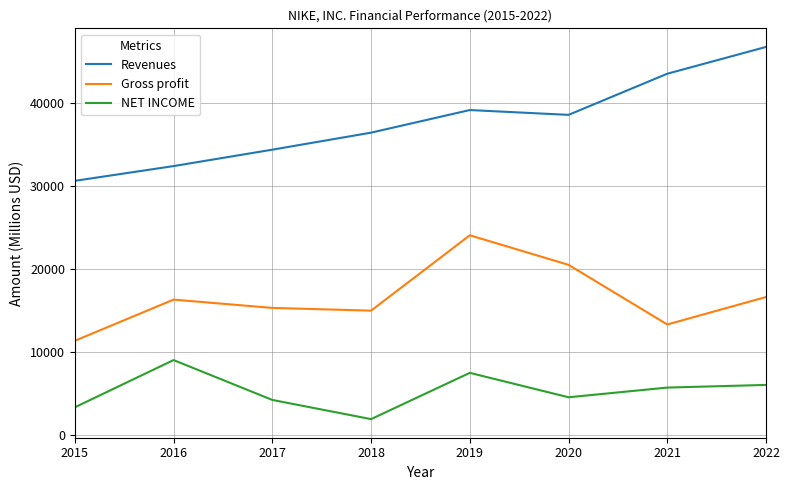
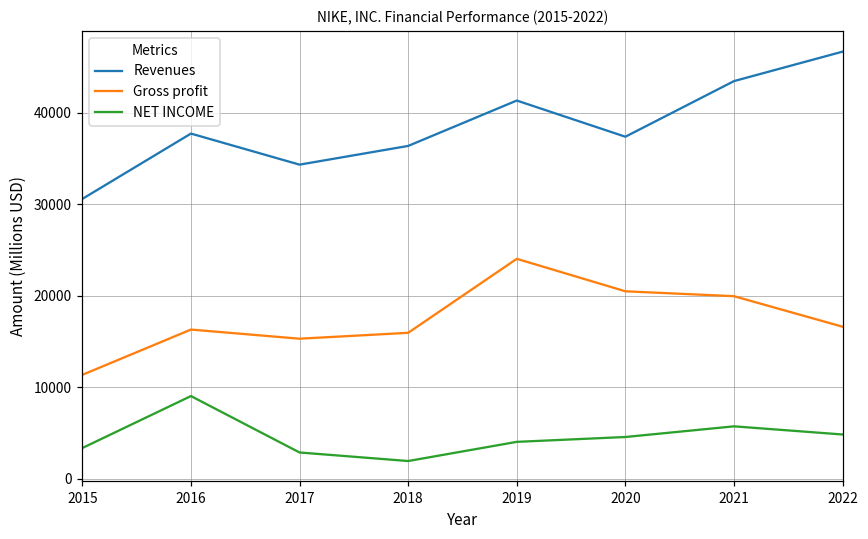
Revenues, 2016: 32000 -> 38000
NET INCOME, 2017: 4000 -> 3000
Gross profit, 2018: 15000 -> 16000
Revenues, 2019: 39000 -> 41000
NET INCOME, 2019: 7000 -> 4000
Revenues, 2020: 39000 -> 37000
Gross profit, 2021: 13000 -> 20000
NET INCOME, 2022: 6000 -> 5000
